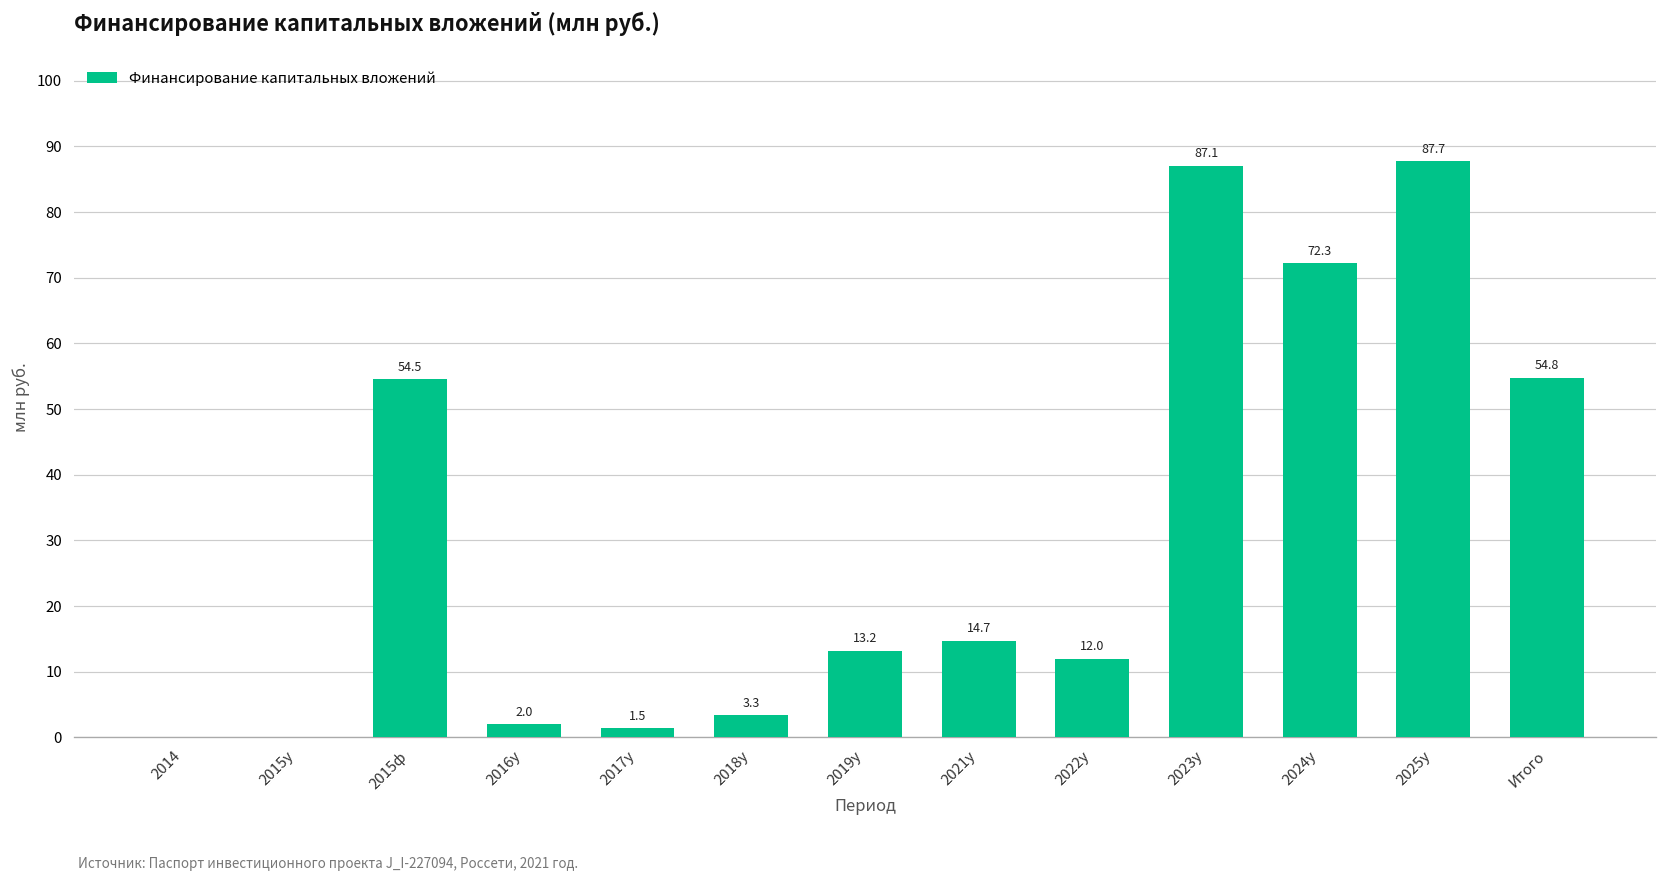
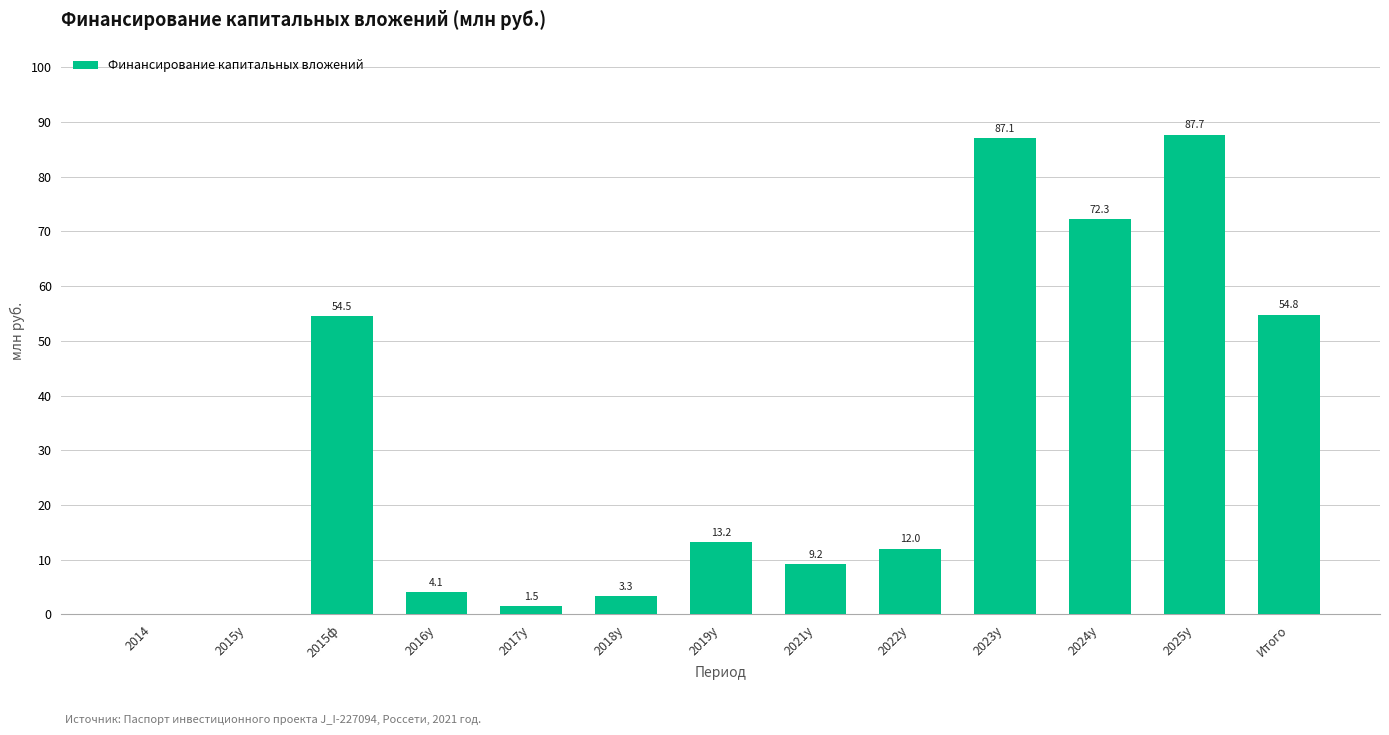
2016у: 2.0 -> 4.1
2021у: 14.7 -> 9.2
